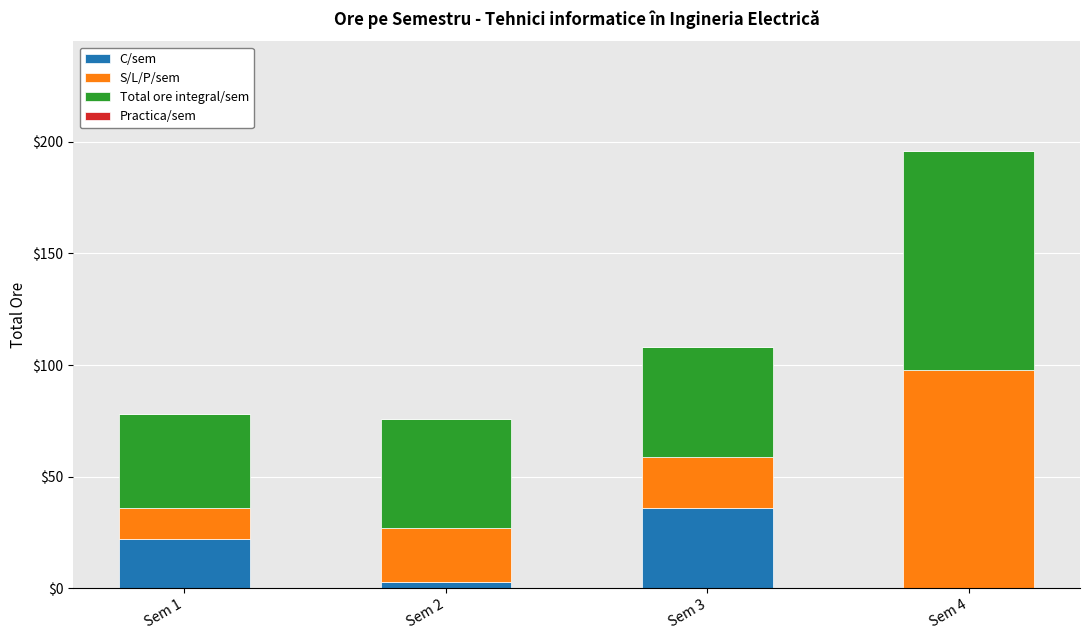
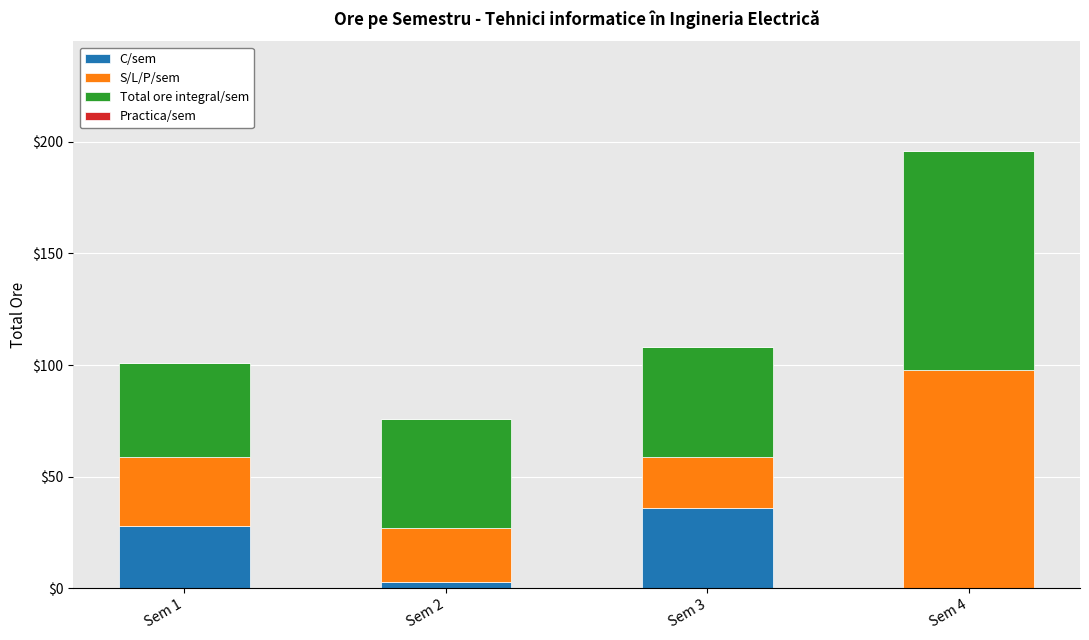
C/sem, Sem 1: $22 -> $28
S/L/P/sem, Sem 1: $14 -> $31
